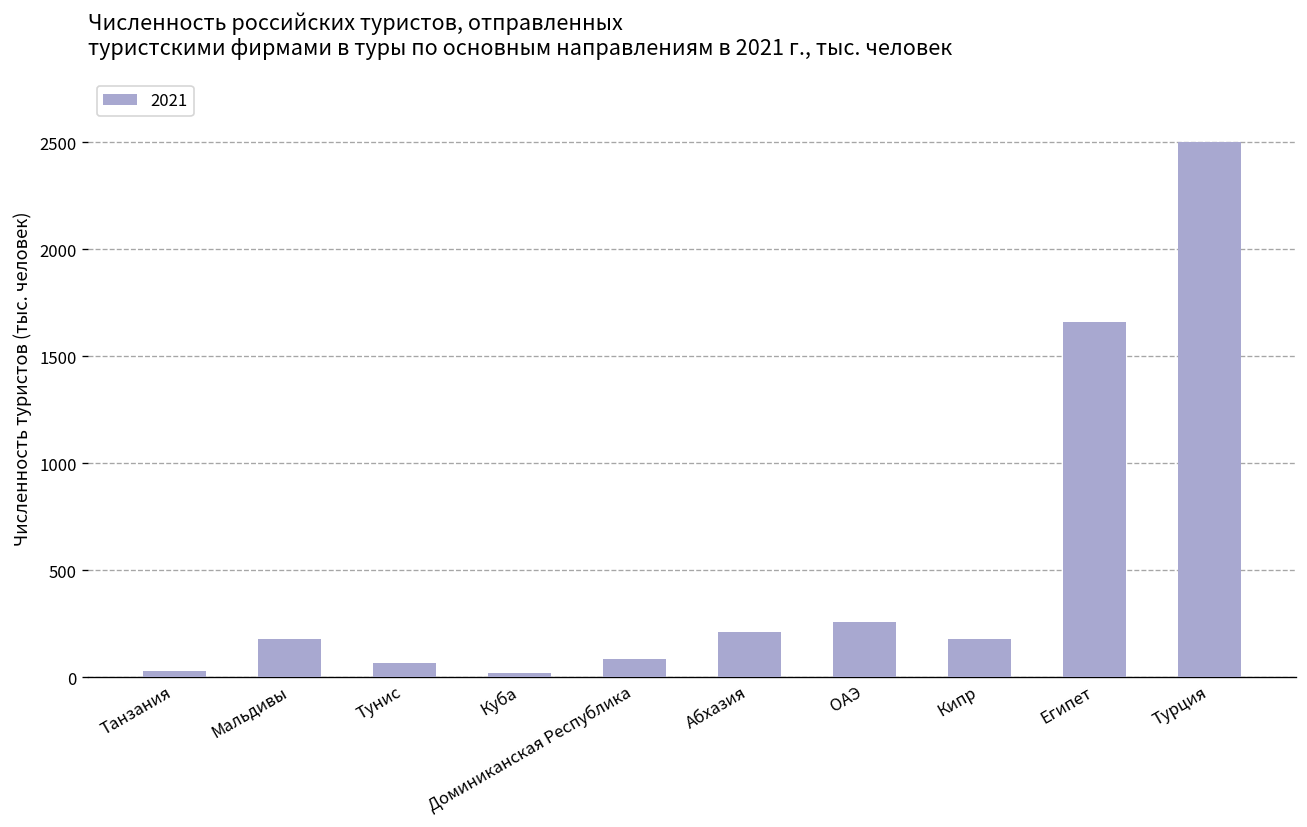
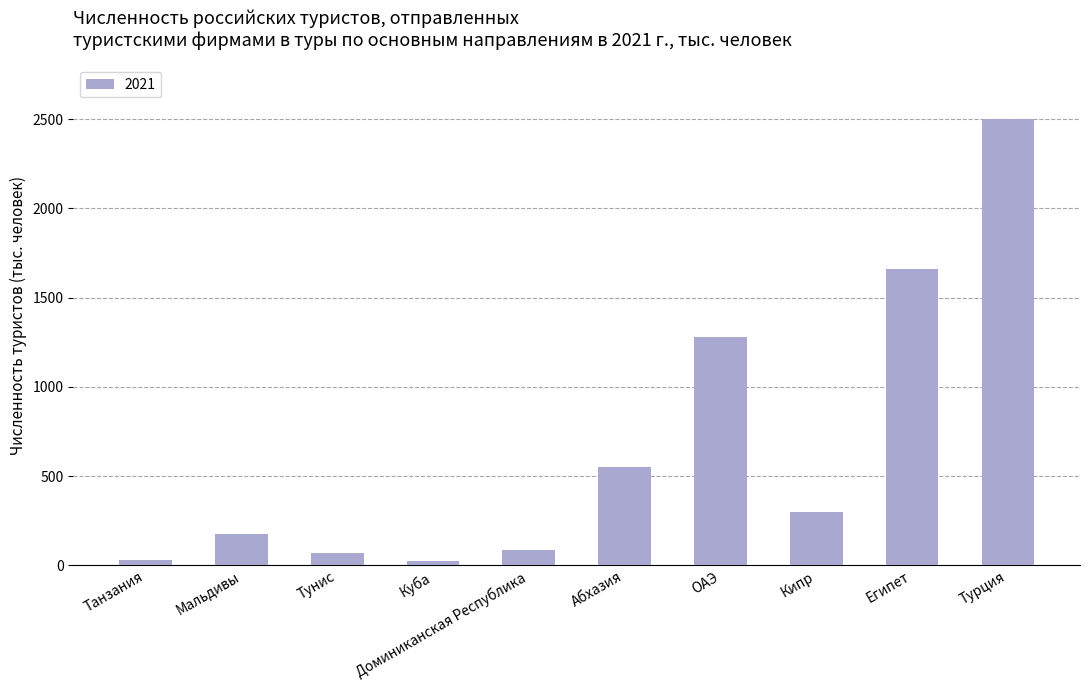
Абхазия: 210 -> 550
ОАЭ: 260 -> 1280
Кипр: 180 -> 300
